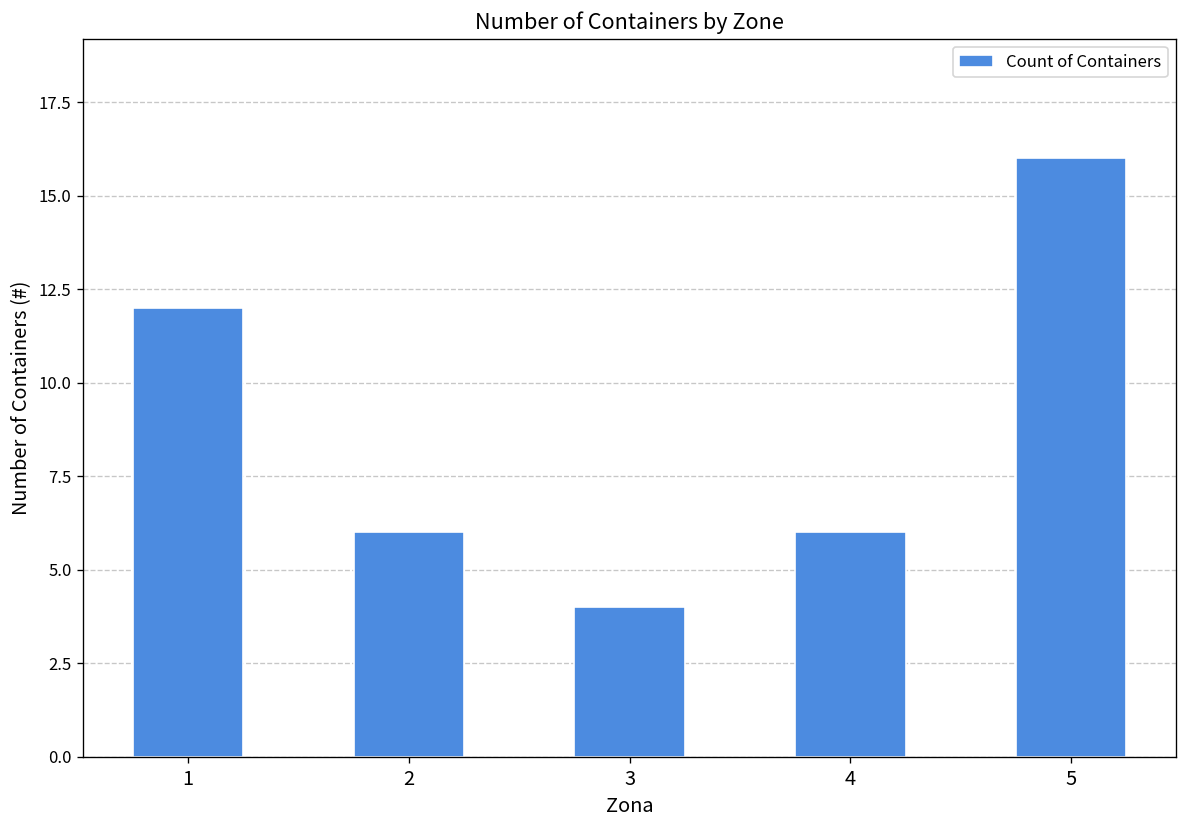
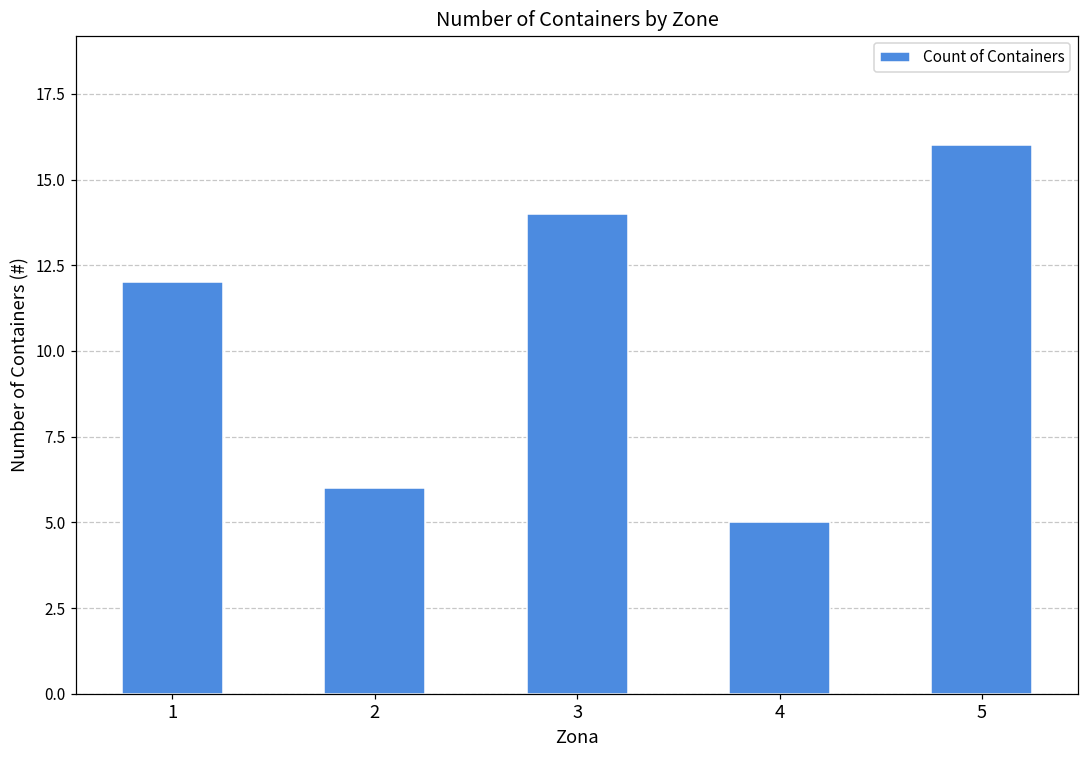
3: 4 -> 14
4: 6 -> 5
